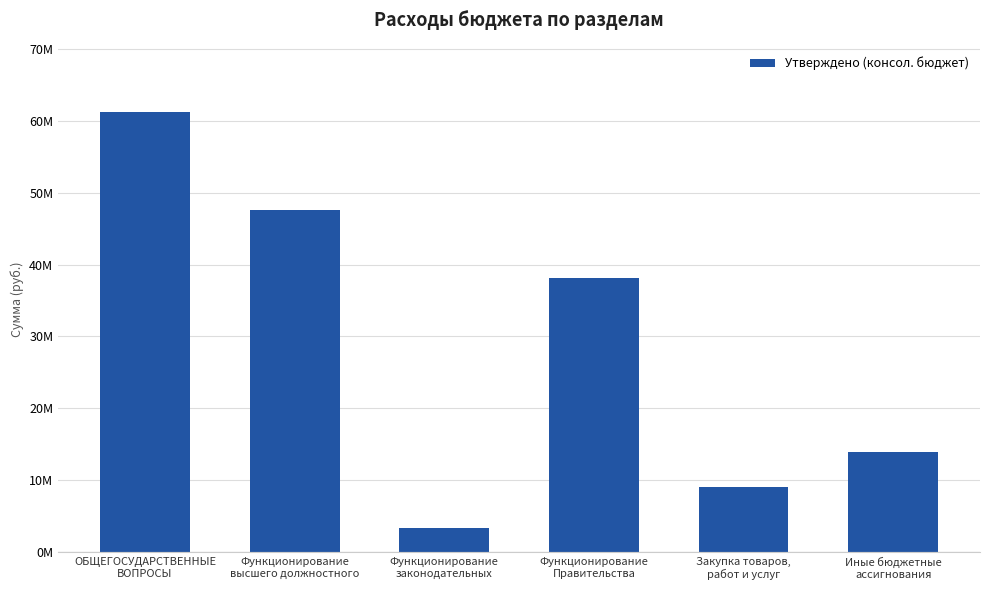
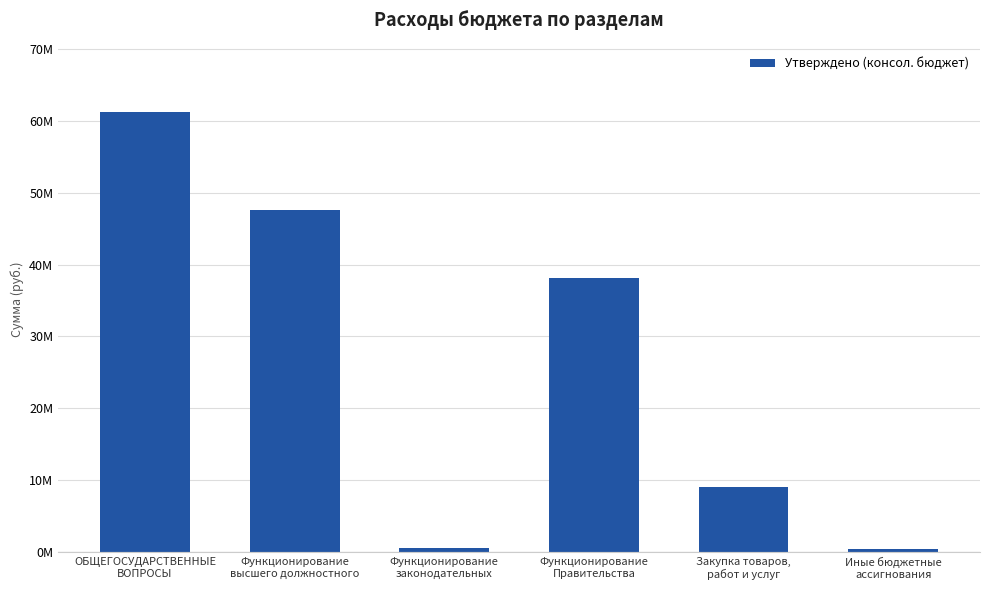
Функционирование законодательных: 3000000 -> 1000000
Иные бюджетные ассигнования: 14000000 -> 0
